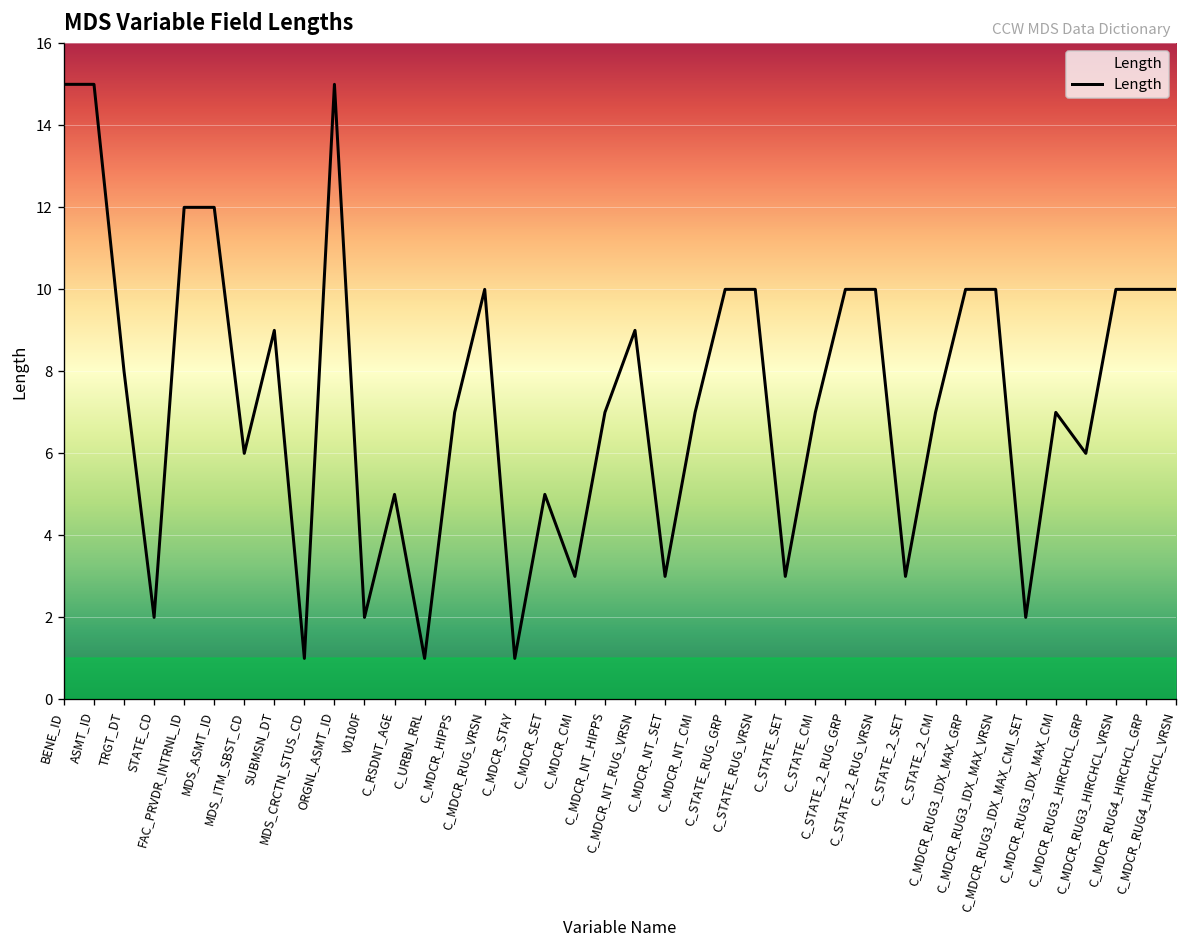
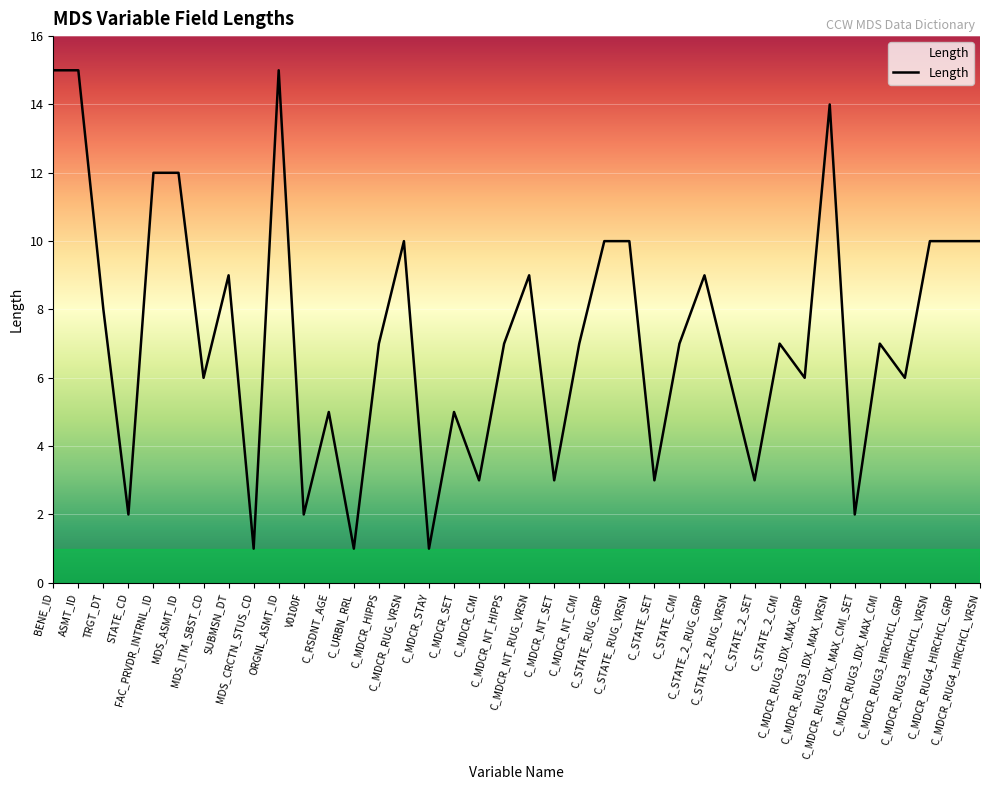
C_STATE_2_RUG_GRP: 10 -> 9
C_STATE_2_RUG_VRSN: 10 -> 6
C_MDCR_RUG3_IDX_MAX_GRP: 10 -> 6
C_MDCR_RUG3_IDX_MAX_VRSN: 10 -> 14
